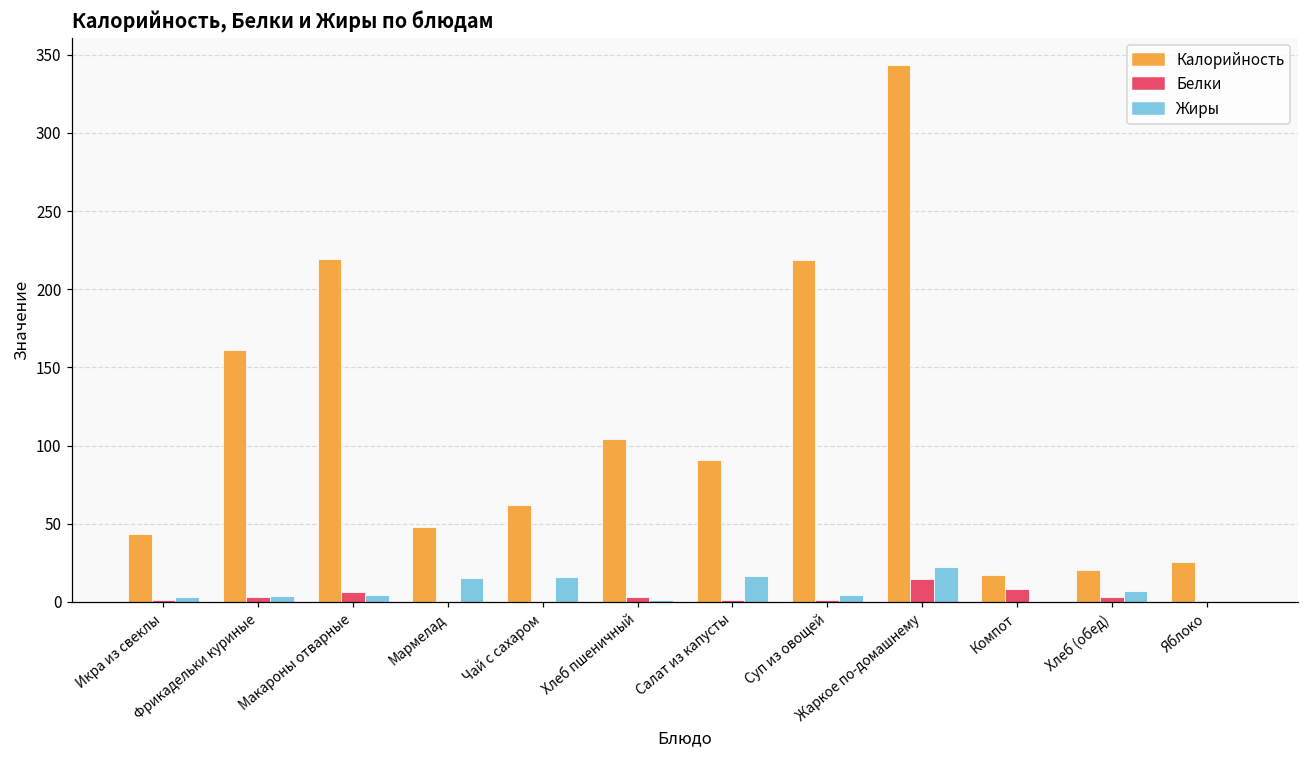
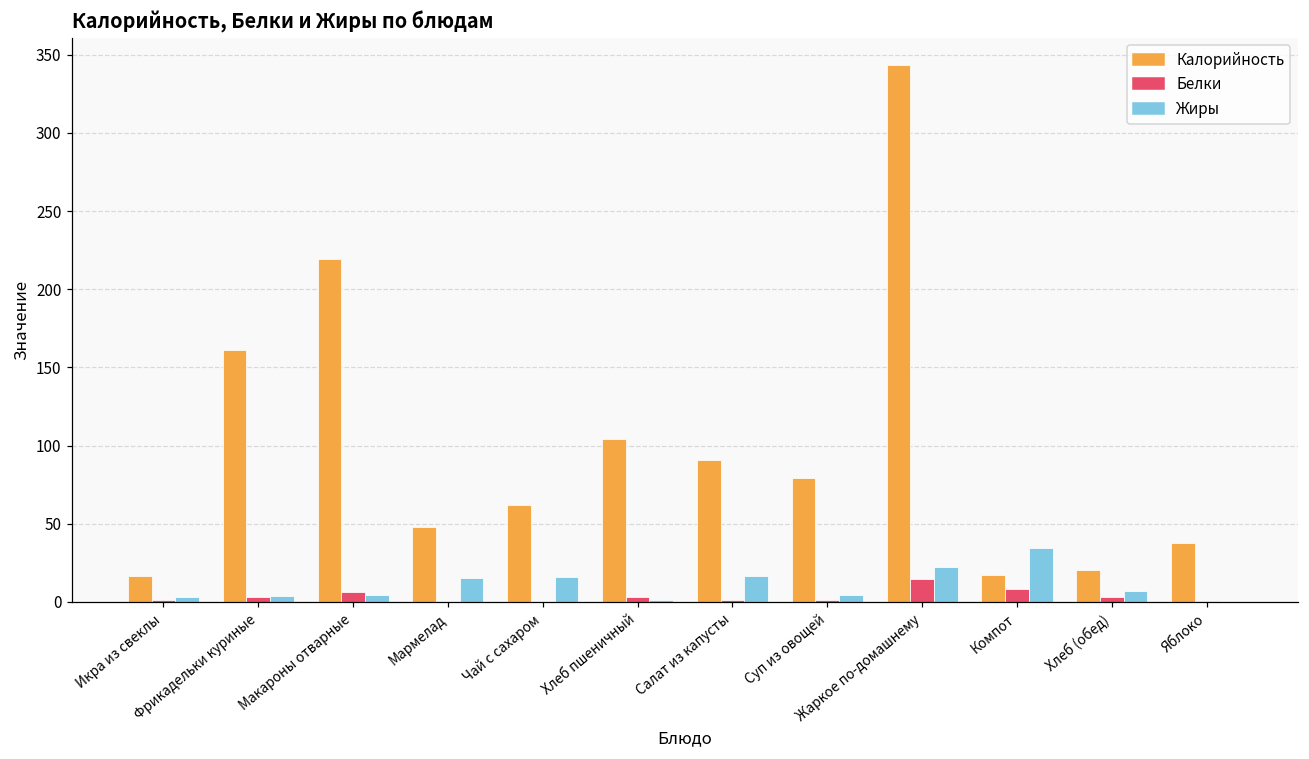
Калорийность, Икра из свеклы: 43 -> 17
Калорийность, Суп из овощей: 219 -> 80
Жиры, Компот: 0 -> 34
Калорийность, Яблоко: 26 -> 38
